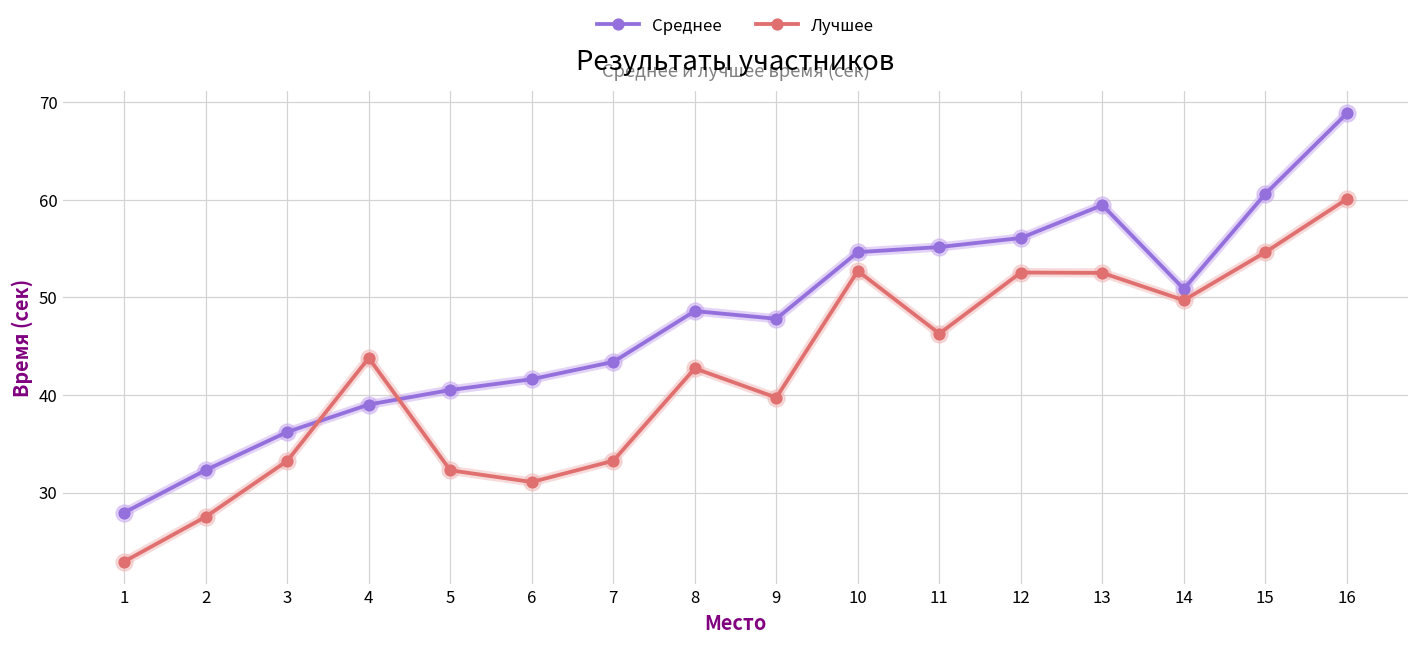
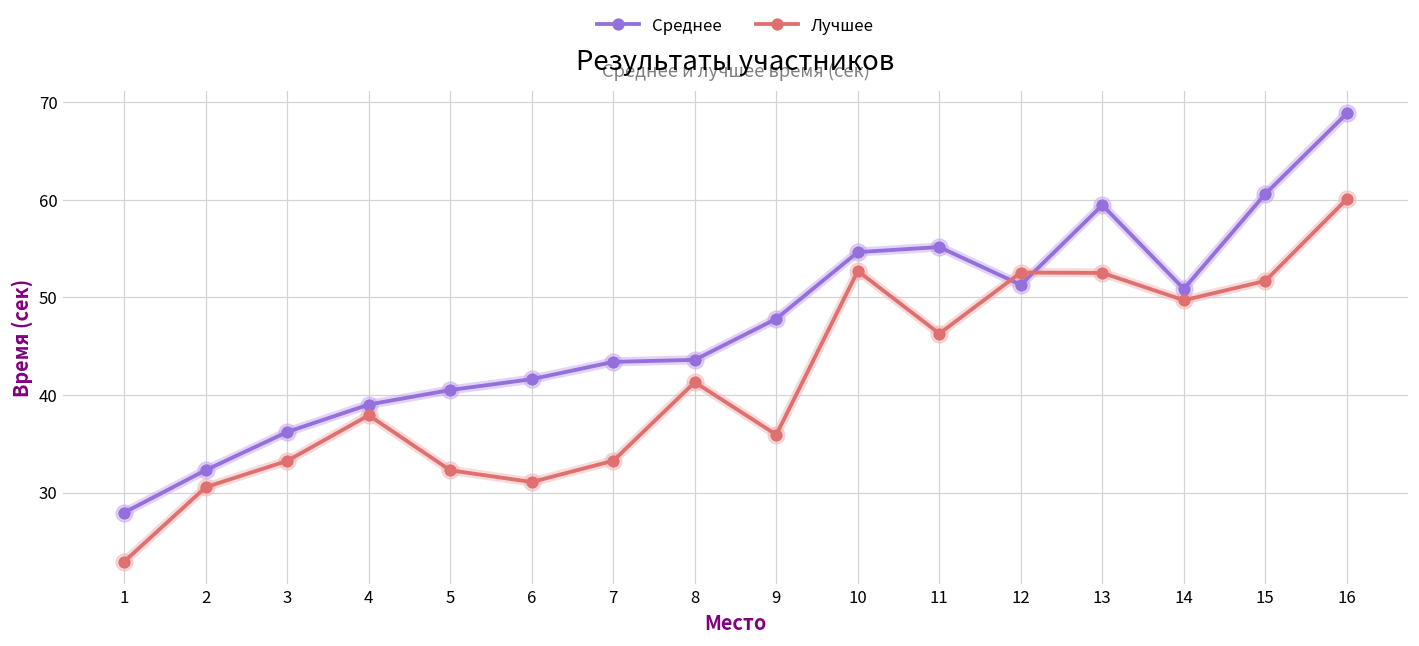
Лучшее, 2: 28 -> 31
Лучшее, 4: 44 -> 38
Среднее, 8: 49 -> 44
Лучшее, 8: 43 -> 41
Лучшее, 9: 40 -> 36
Среднее, 12: 56 -> 51
Лучшее, 15: 55 -> 52
